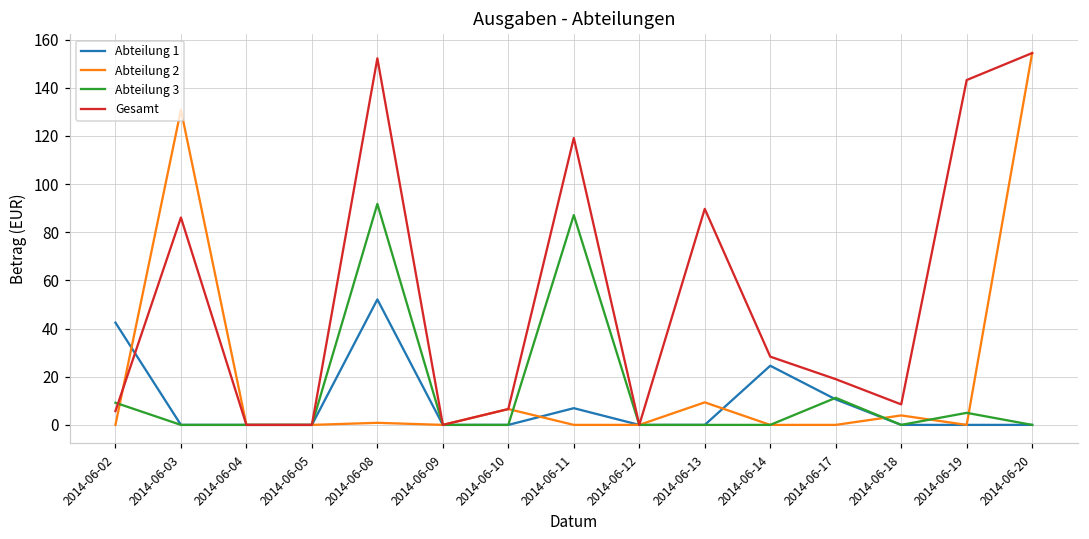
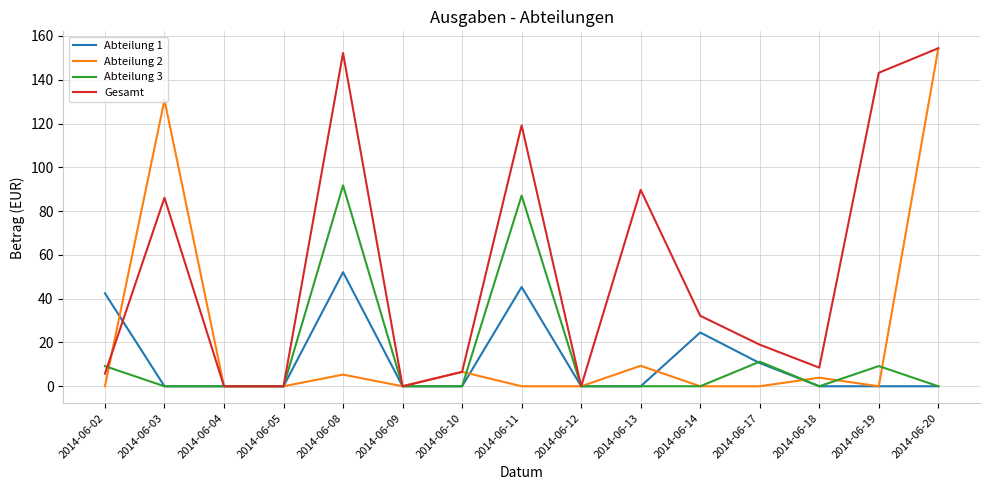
Abteilung 2, 2014-06-08: 1 -> 5
Abteilung 1, 2014-06-11: 7 -> 45
Gesamt, 2014-06-14: 28 -> 32
Abteilung 3, 2014-06-19: 5 -> 9
